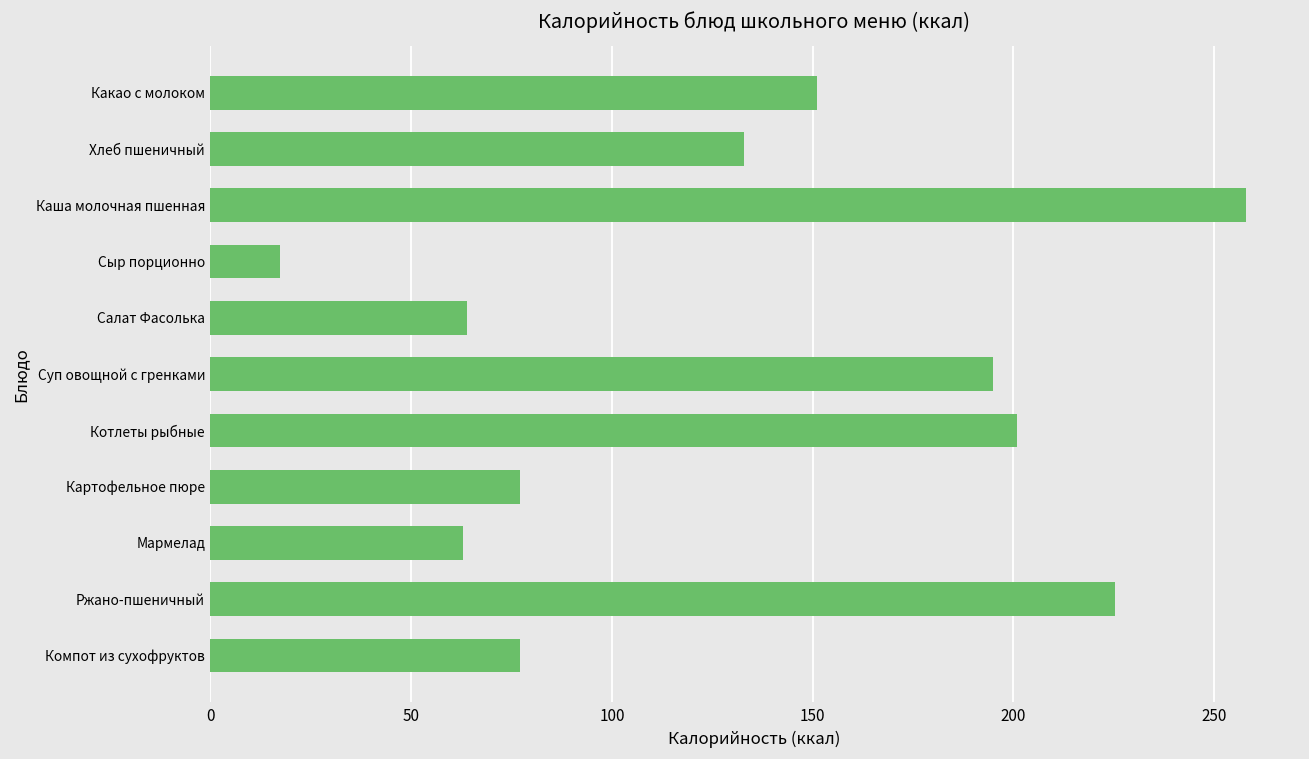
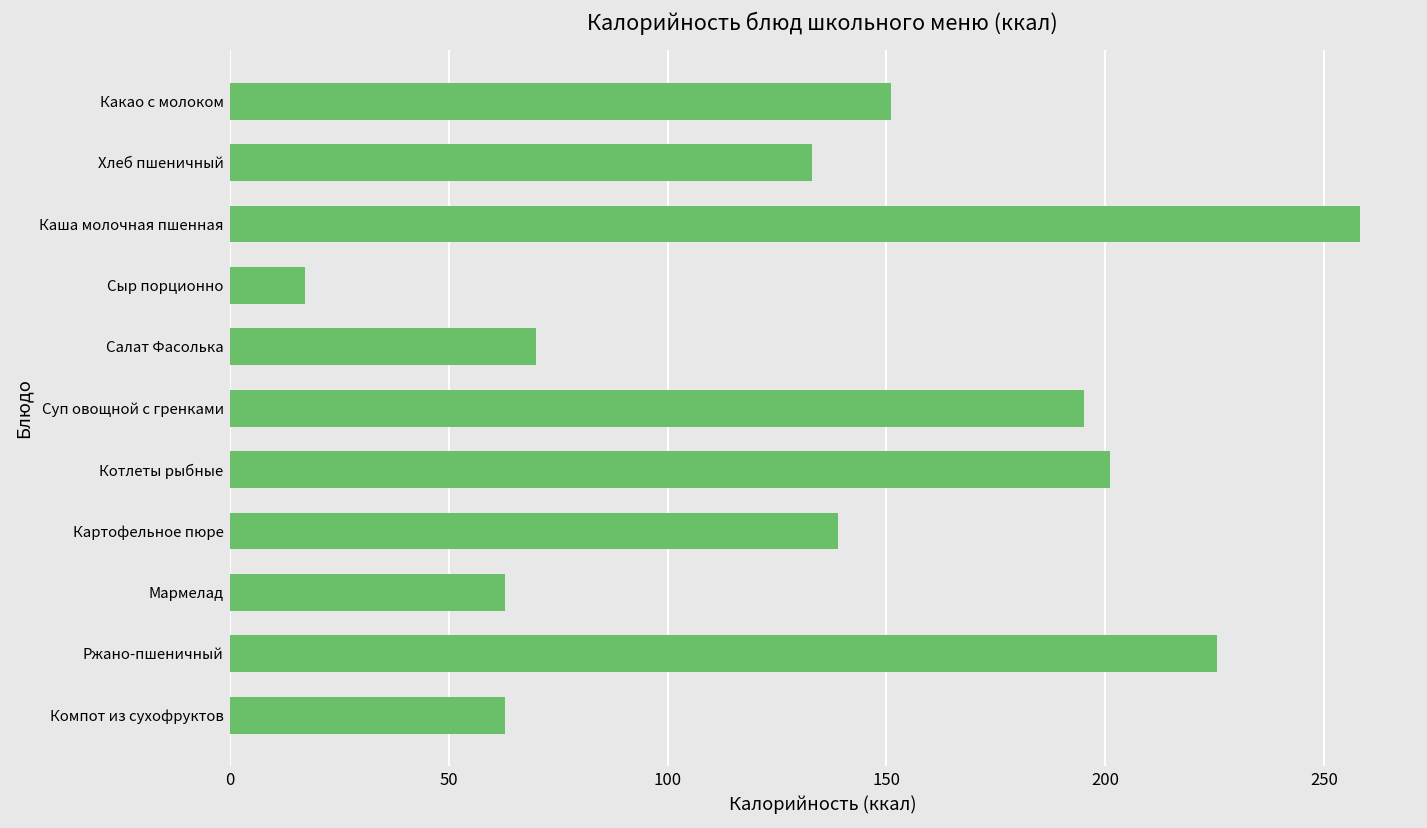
Салат Фасолька: 64 -> 70
Картофельное пюре: 77 -> 139
Компот из сухофруктов: 77 -> 63
